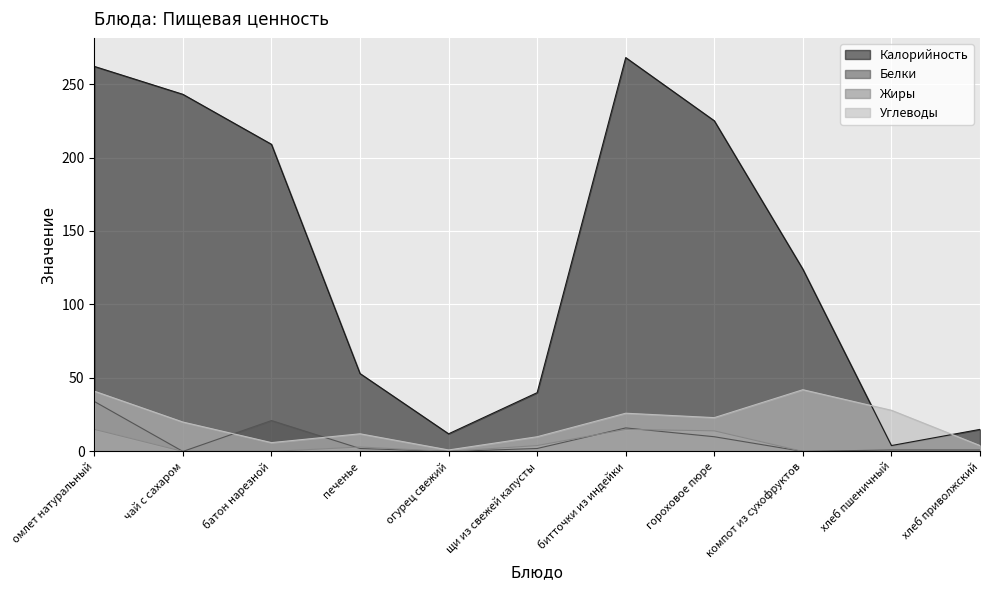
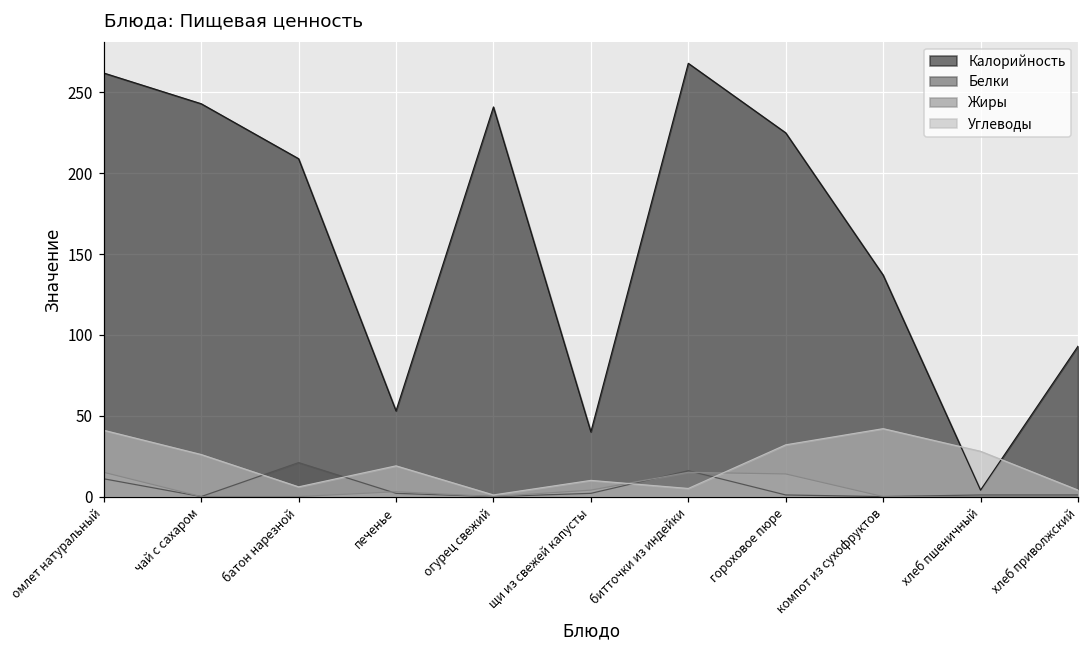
Белки, омлет натуральный: 34 -> 11
Углеводы, чай с сахаром: 20 -> 26
Углеводы, печенье: 12 -> 19
Калорийность, огурец свежий: 12 -> 241
Углеводы, битточки из индейки: 26 -> 5
Белки, гороховое пюре: 10 -> 1
Углеводы, гороховое пюре: 23 -> 32
Калорийность, компот из сухофруктов: 124 -> 137
Калорийность, хлеб приволжский: 15 -> 93
